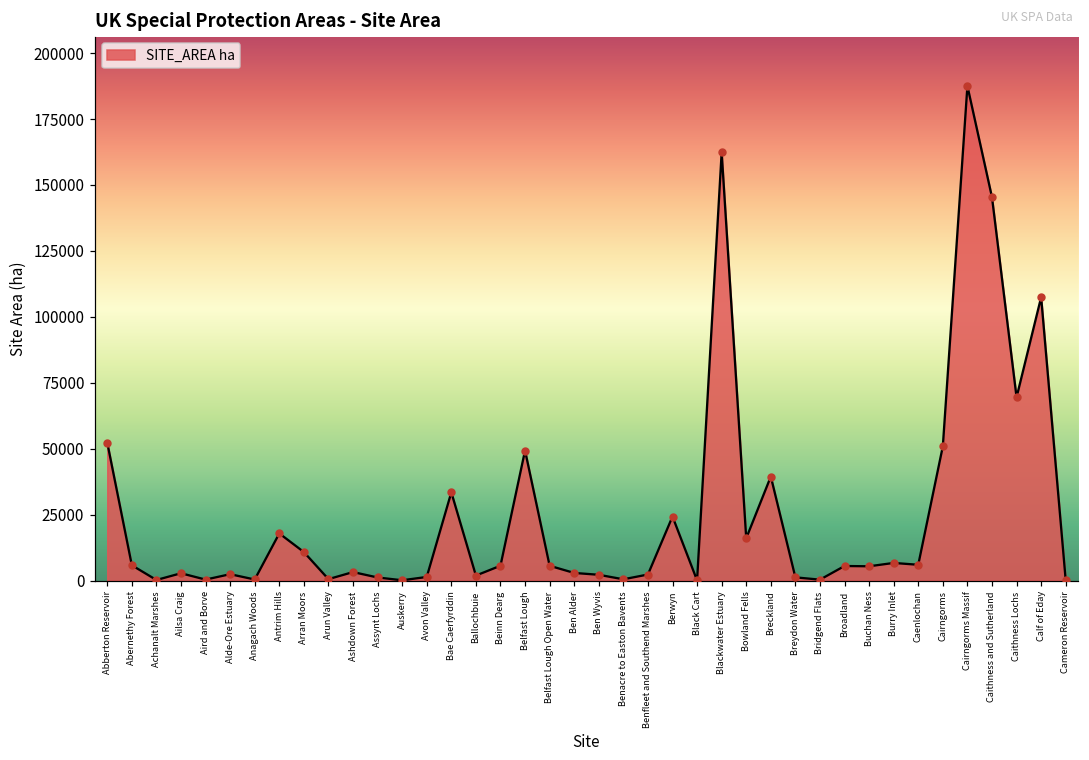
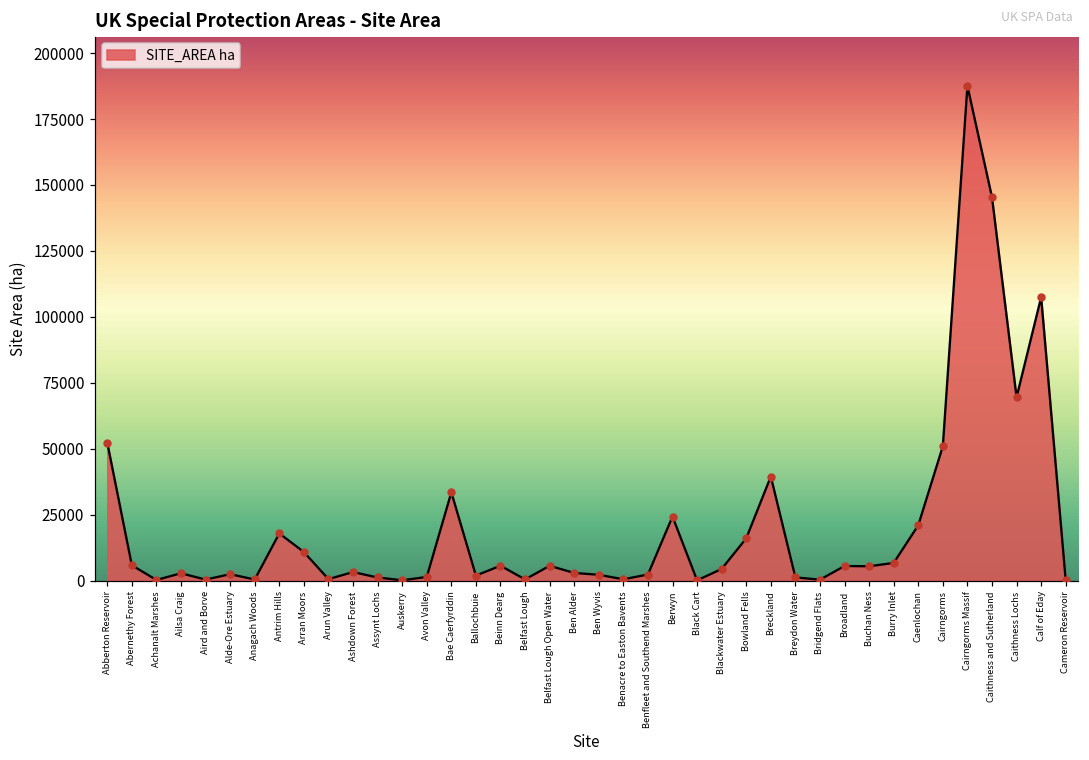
Belfast Lough: 49000 -> 0
Blackwater Estuary: 162000 -> 4000
Caenlochan: 6000 -> 21000
